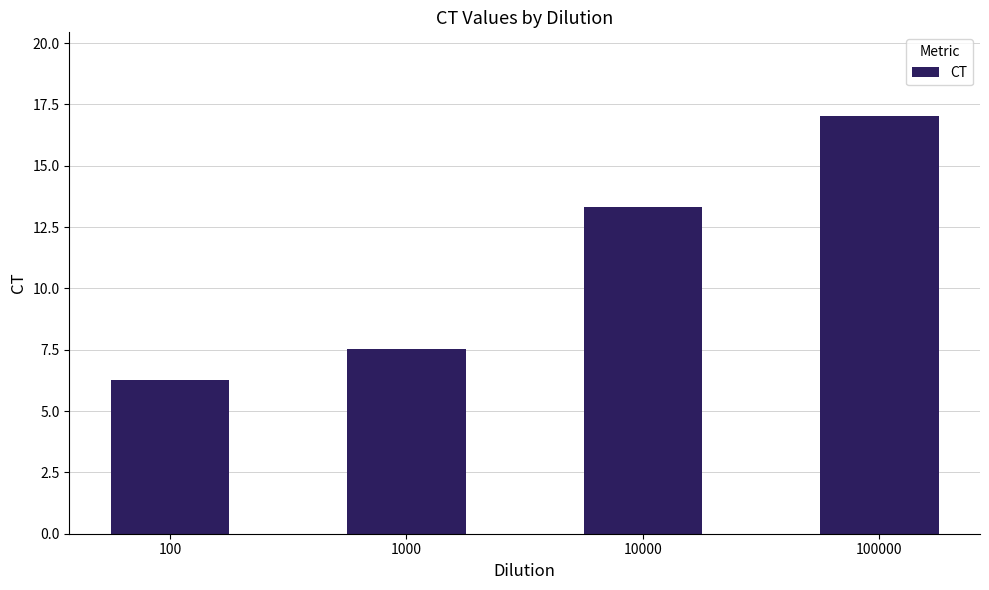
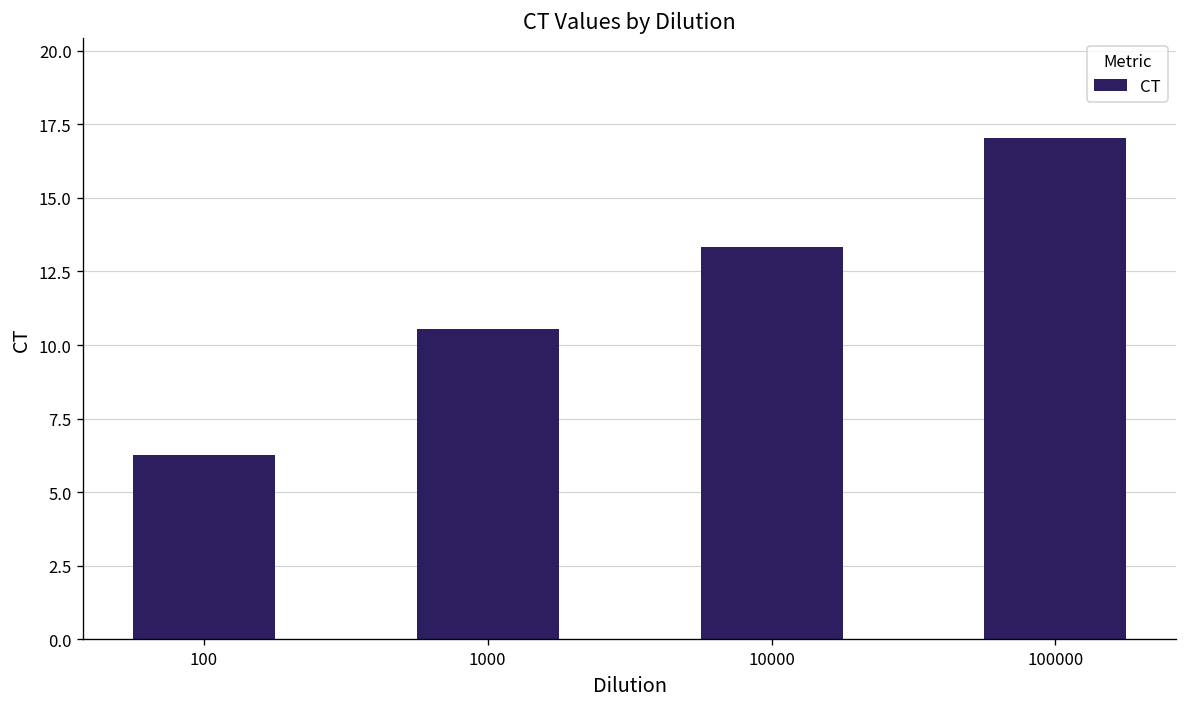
1000: 7.5 -> 10.6
